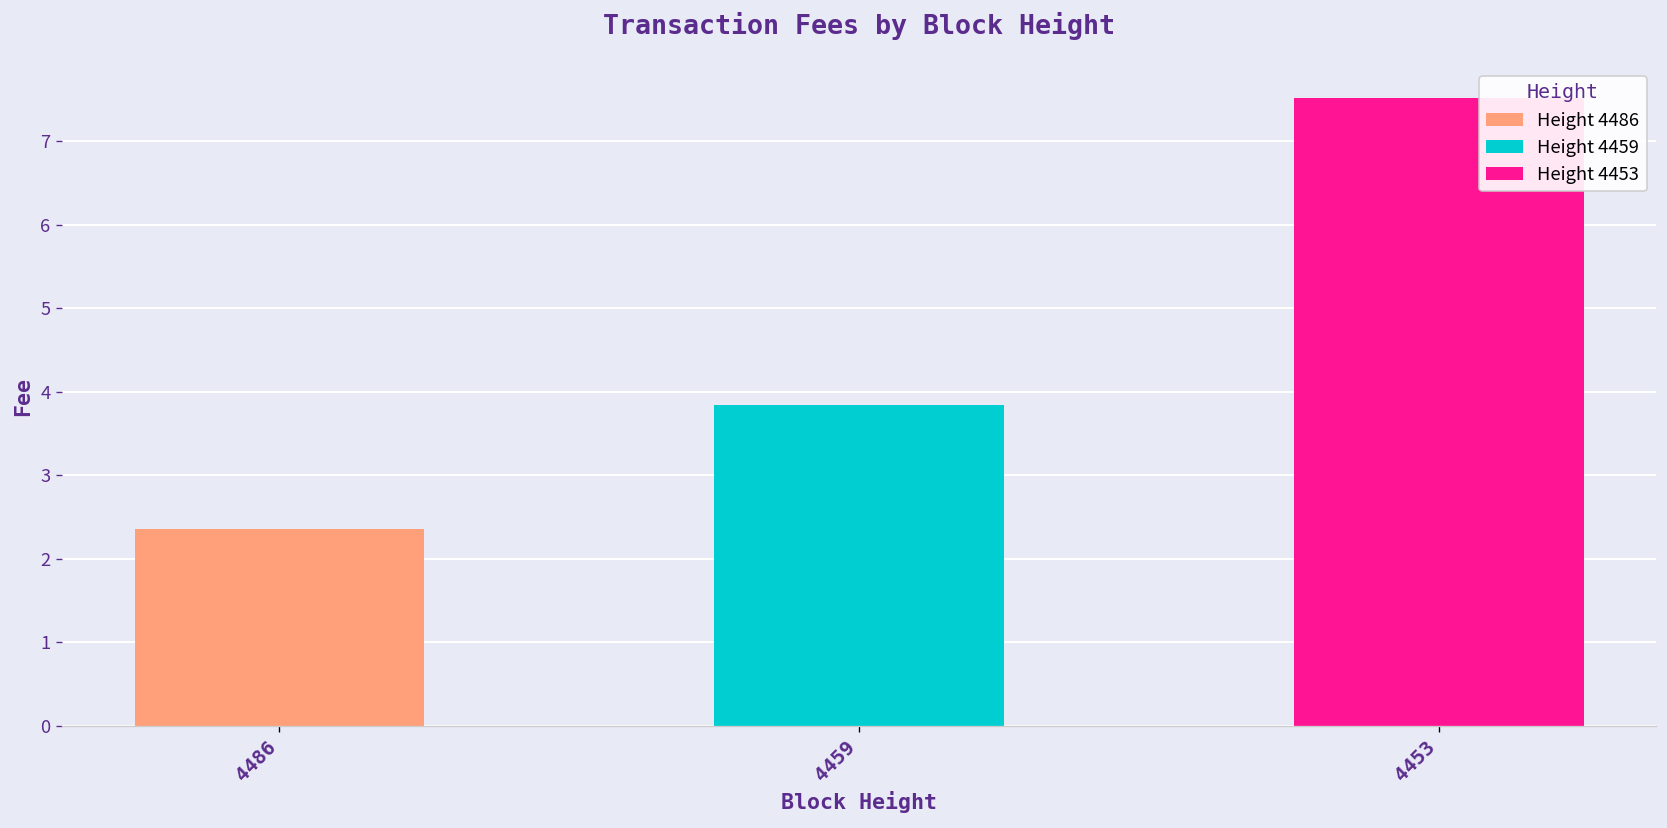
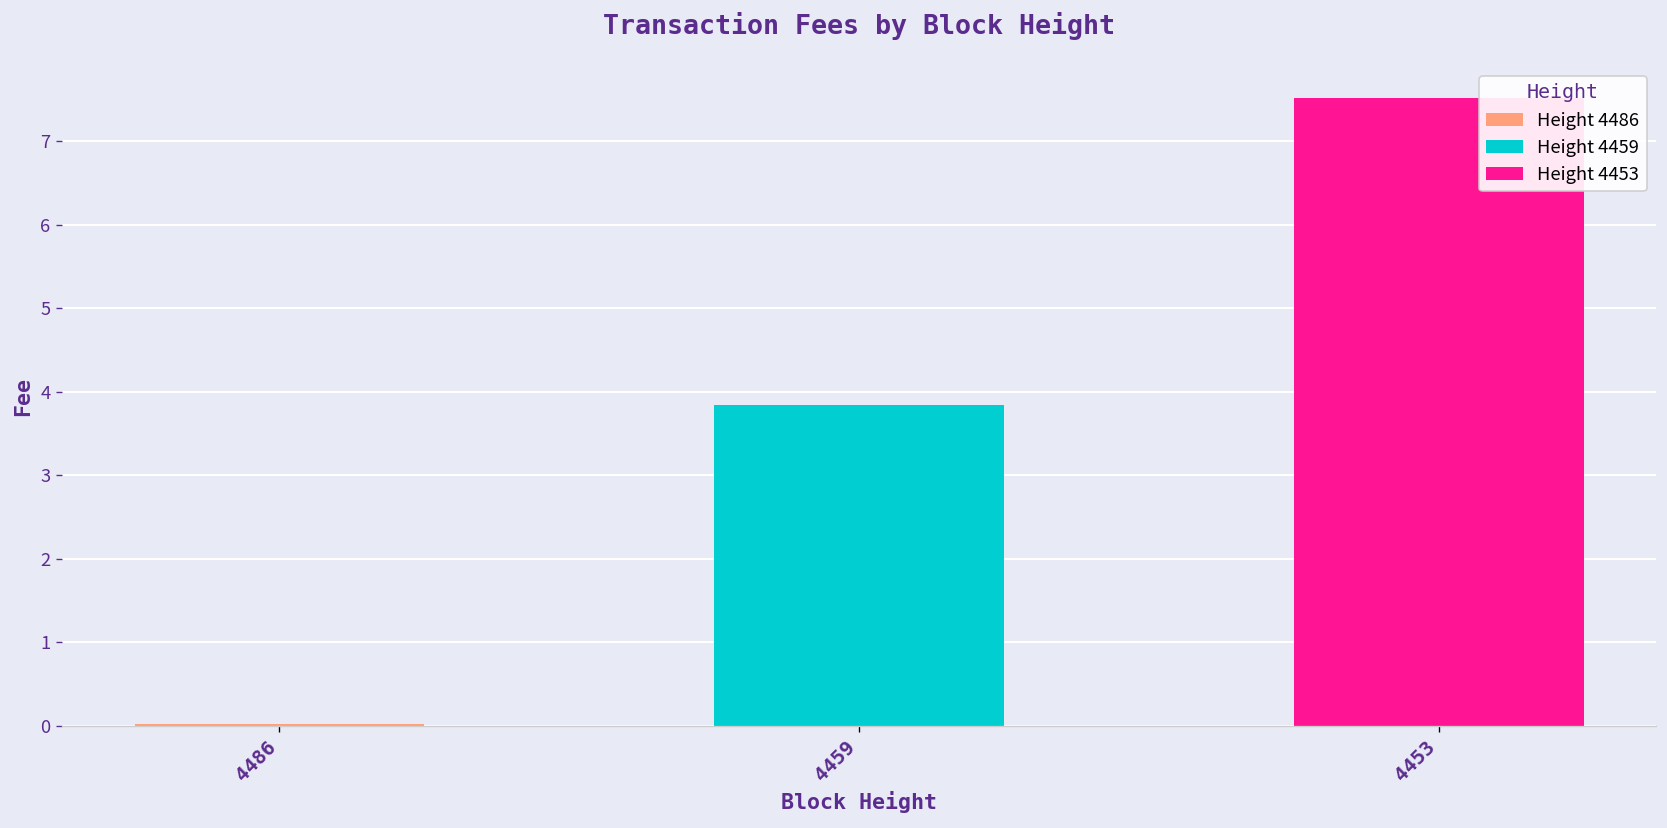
4486: 2.4 -> 0.0
